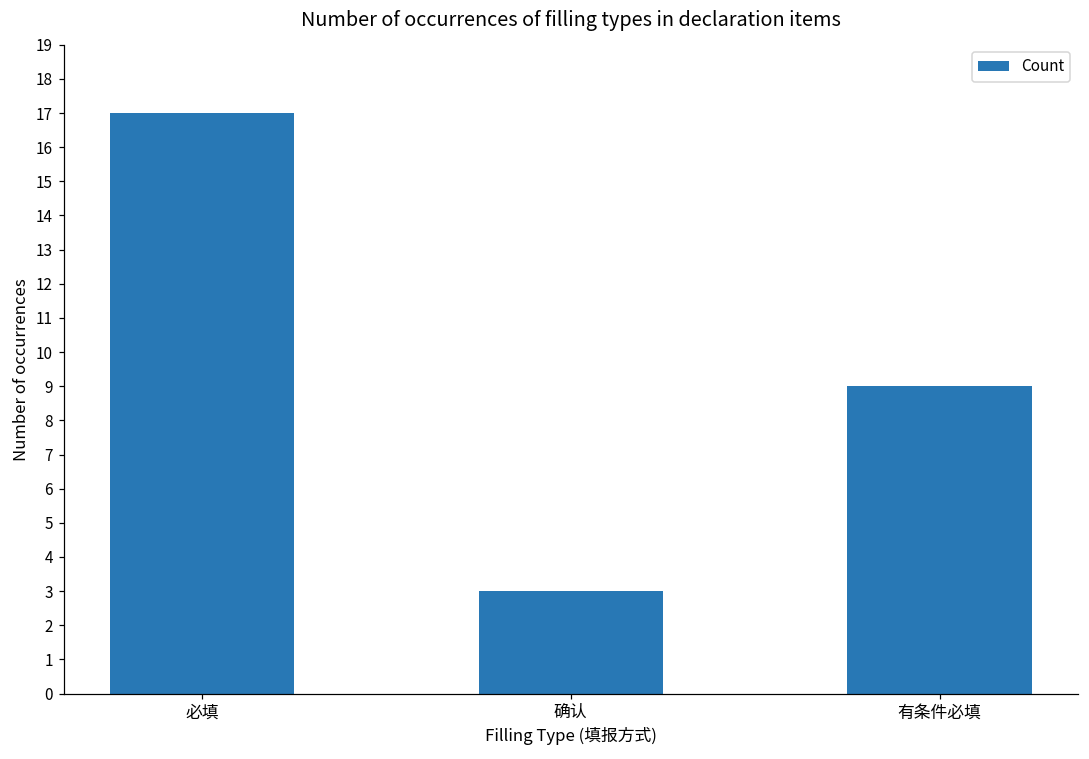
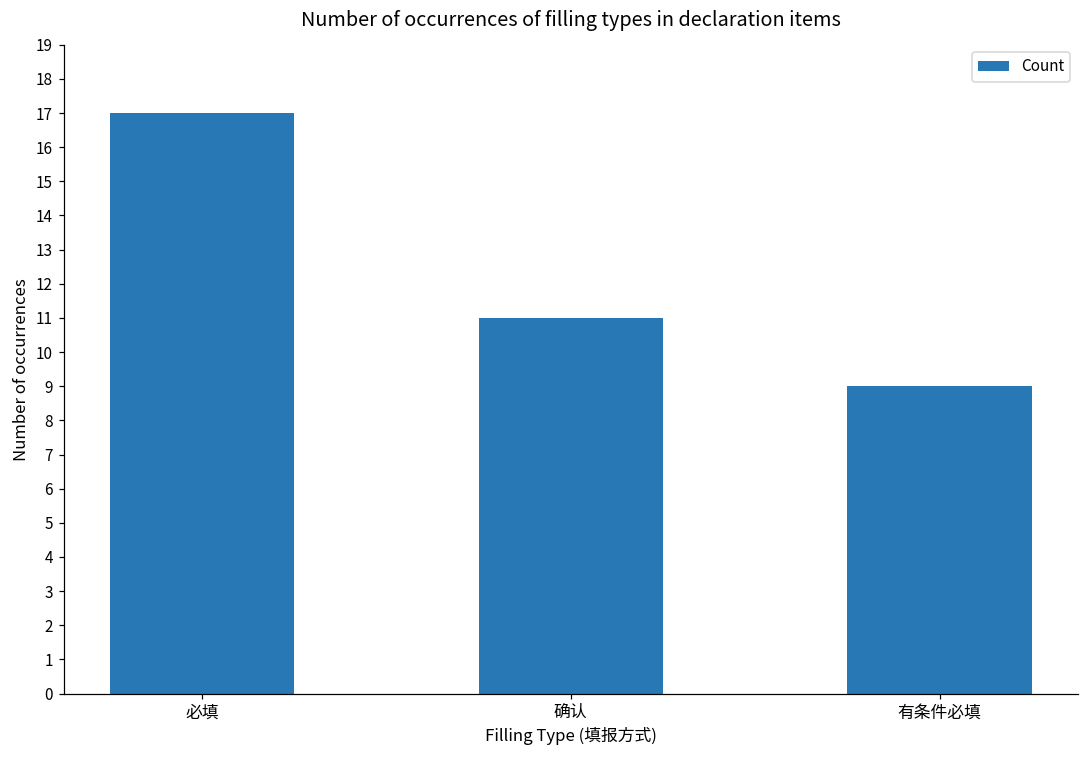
确认: 3 -> 11
